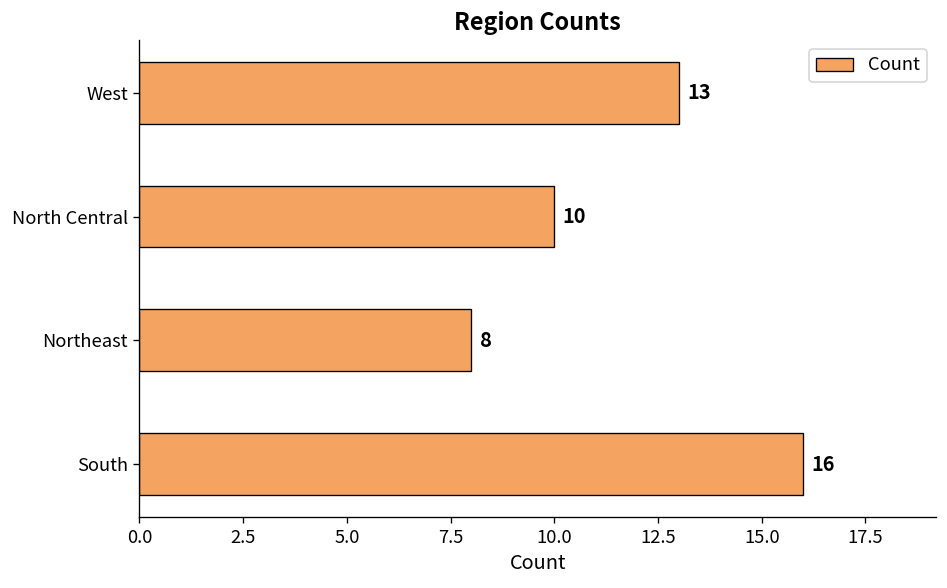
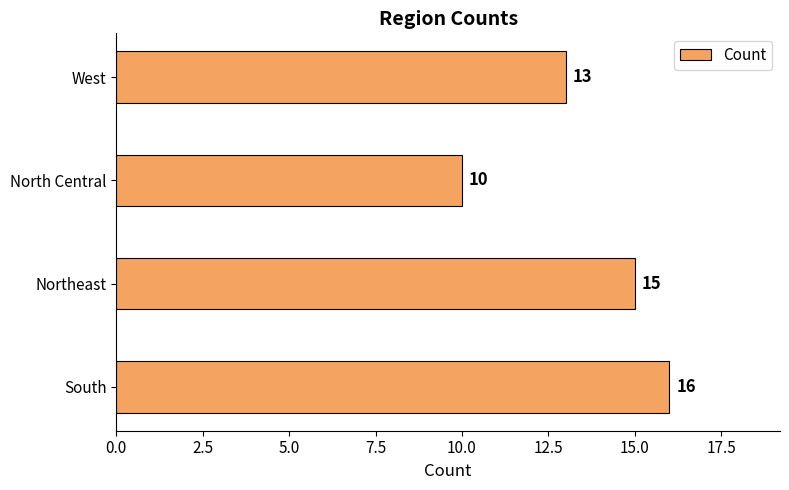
Northeast: 8 -> 15
